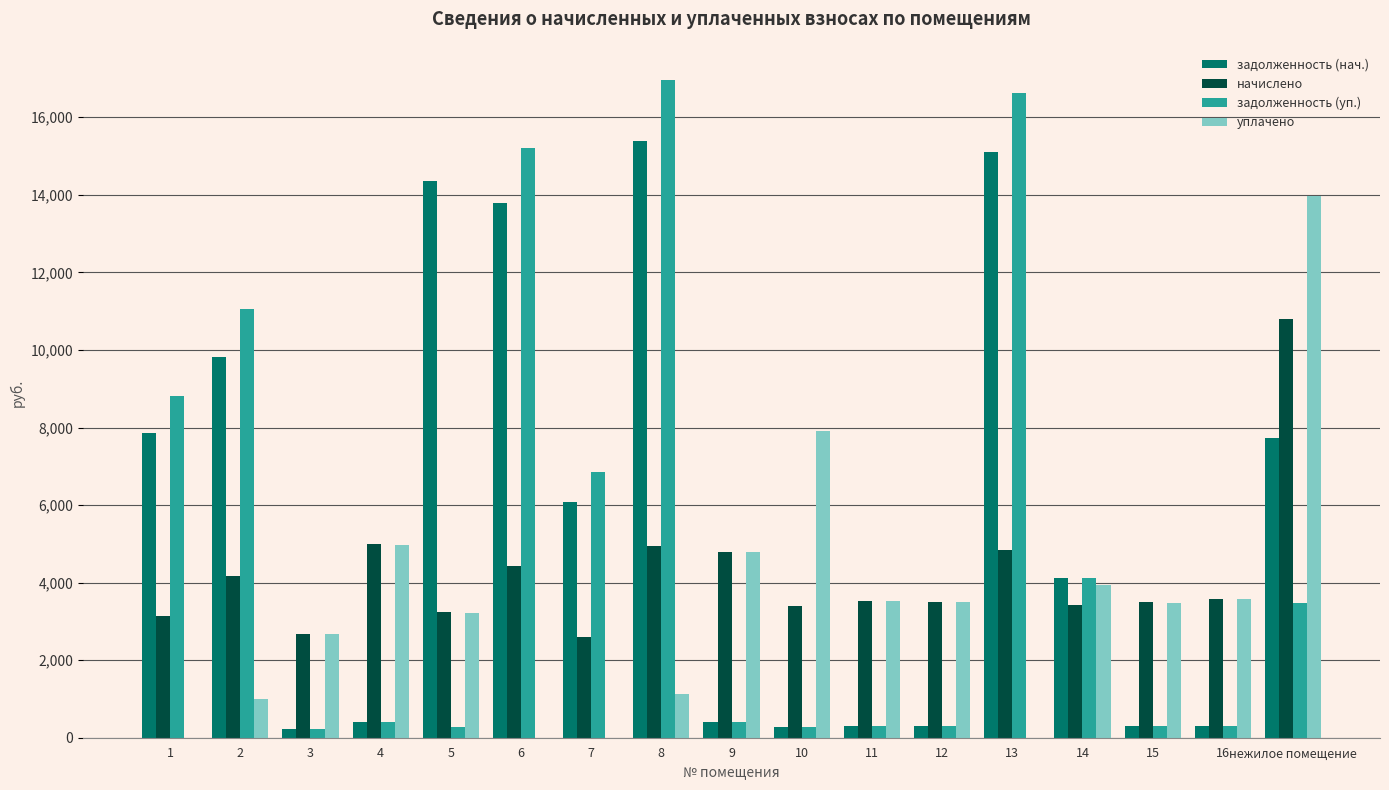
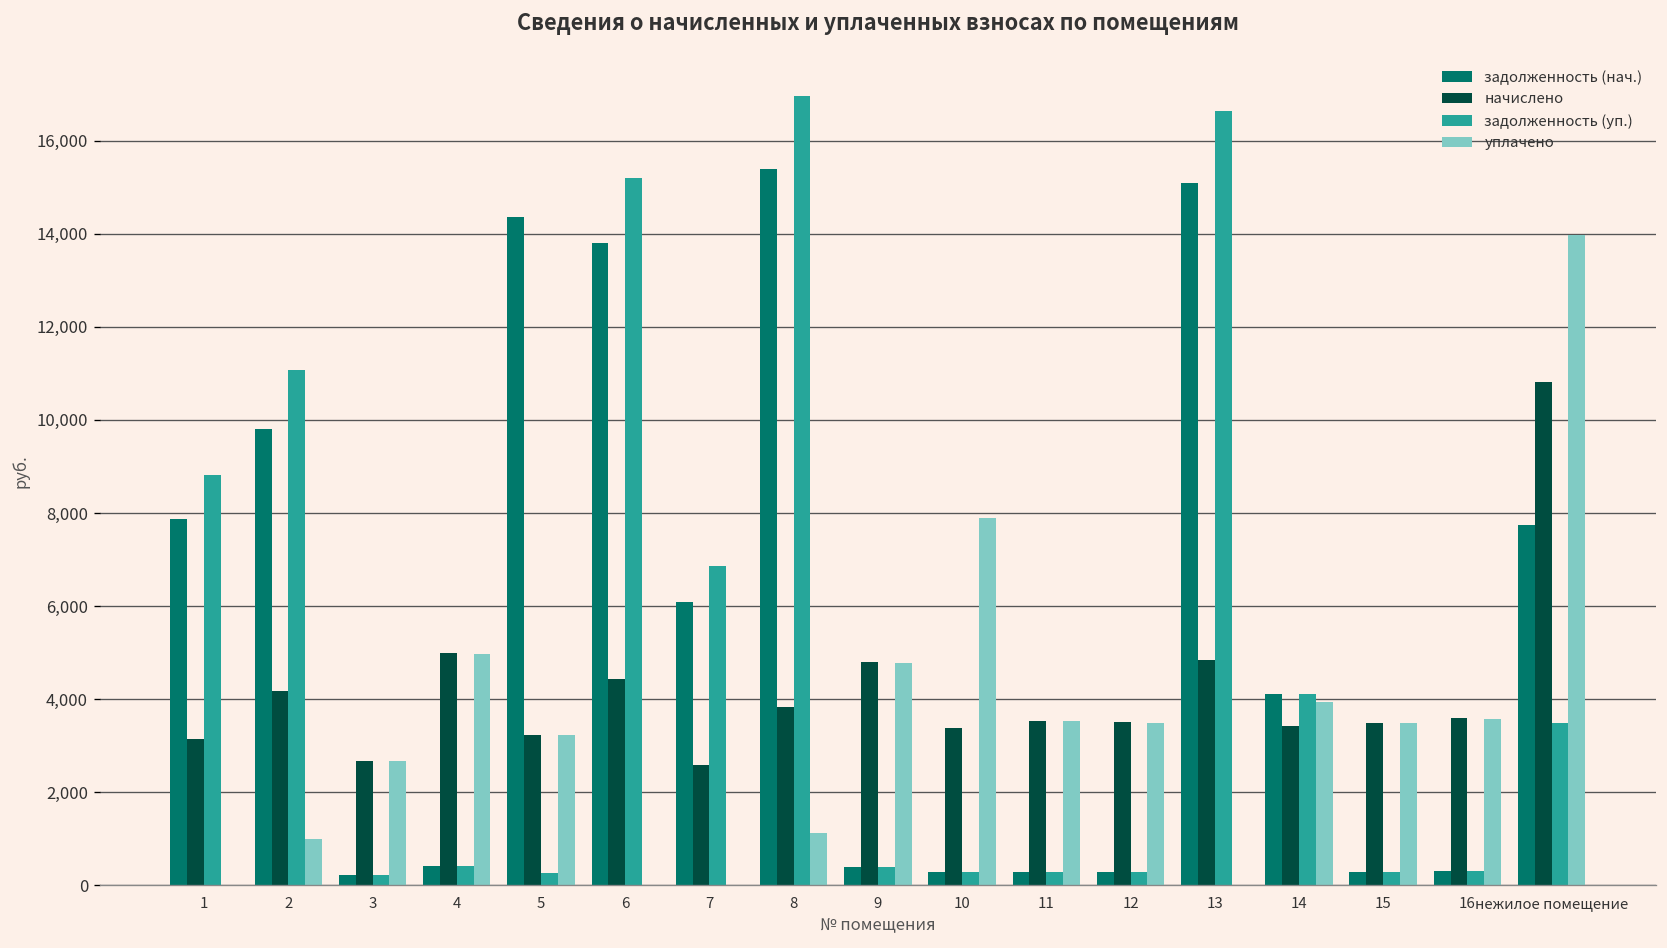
начислено, 8: 4,900 -> 3,800
